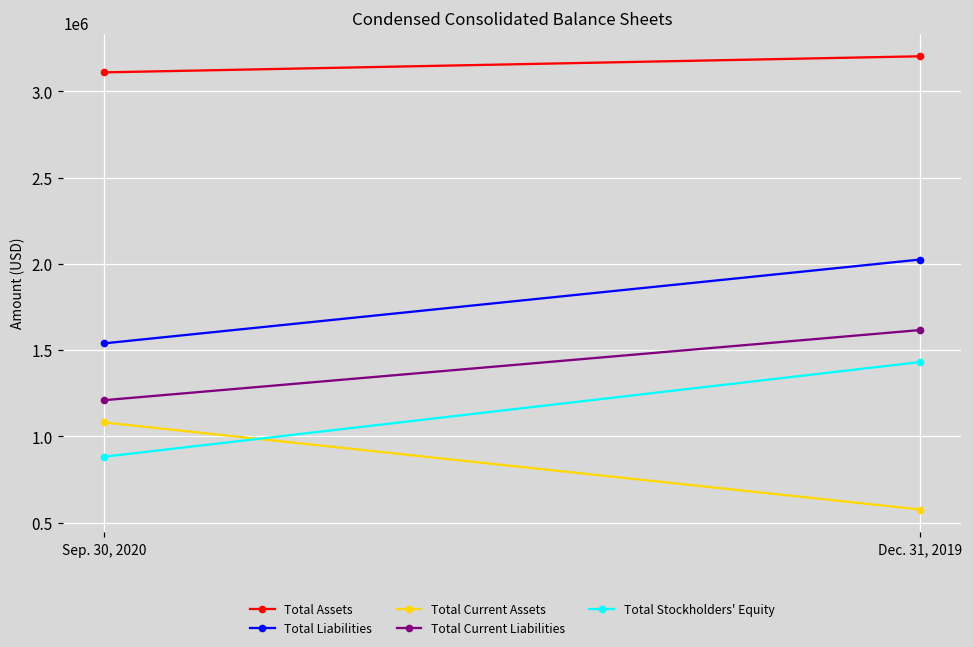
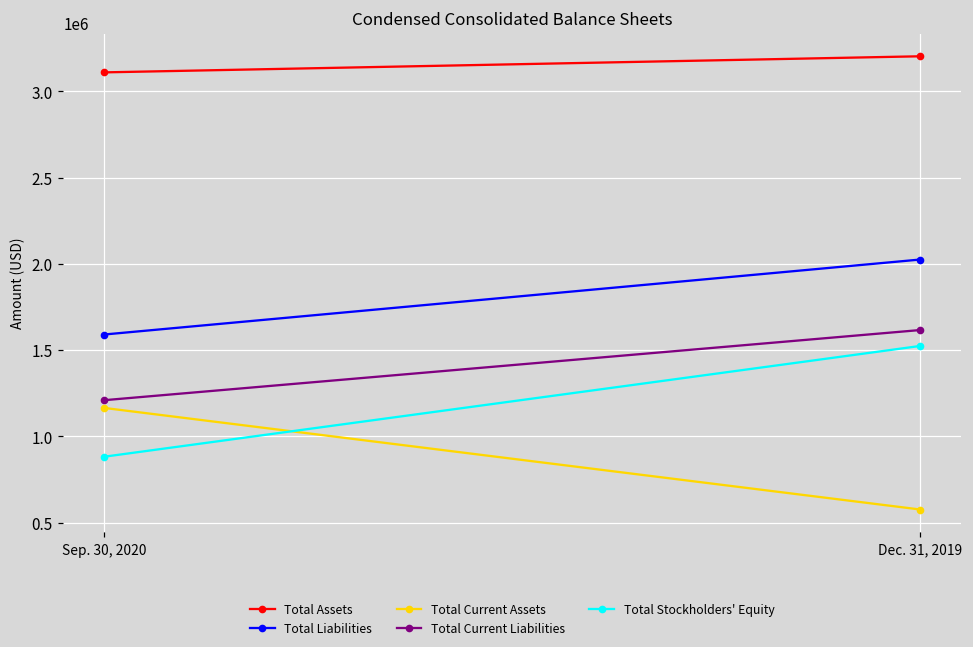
Total Liabilities, Sep. 30, 2020: 1540000 -> 1590000
Total Current Assets, Sep. 30, 2020: 1080000 -> 1160000
Total Stockholders' Equity, Dec. 31, 2019: 1430000 -> 1520000
